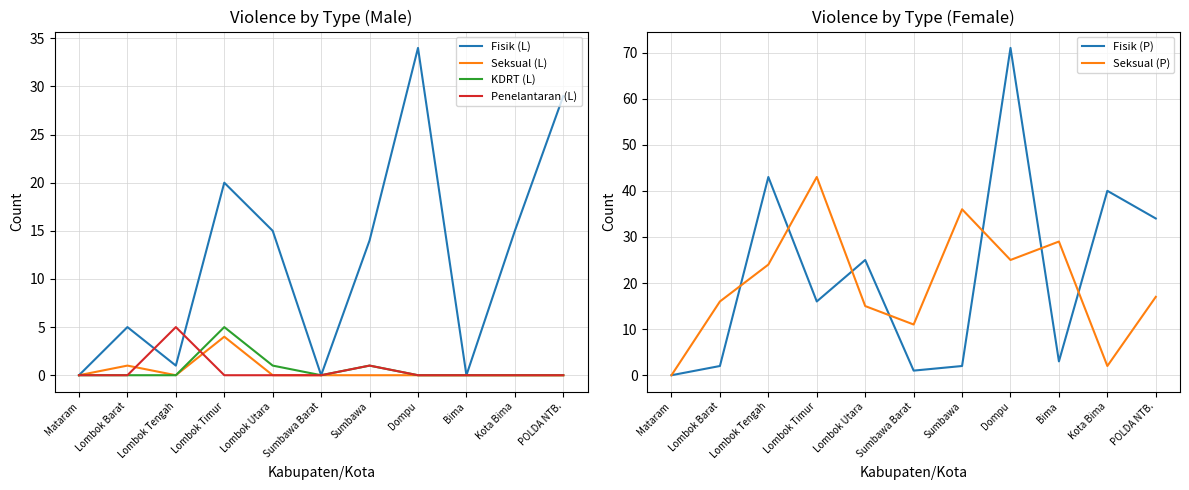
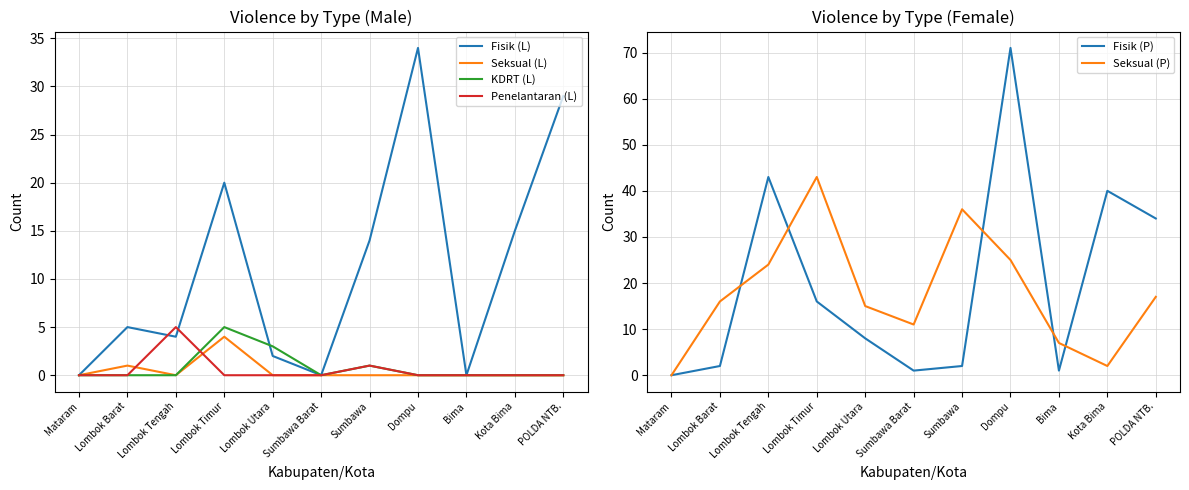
Violence by Type (Male), Fisik (L), Lombok Tengah: 1 -> 4
Violence by Type (Male), Fisik (L), Lombok Utara: 15 -> 2
Violence by Type (Male), KDRT (L), Lombok Utara: 1 -> 3
Violence by Type (Female), Fisik (P), Lombok Utara: 25 -> 8
Violence by Type (Female), Fisik (P), Bima: 3 -> 1
Violence by Type (Female), Seksual (P), Bima: 29 -> 7
